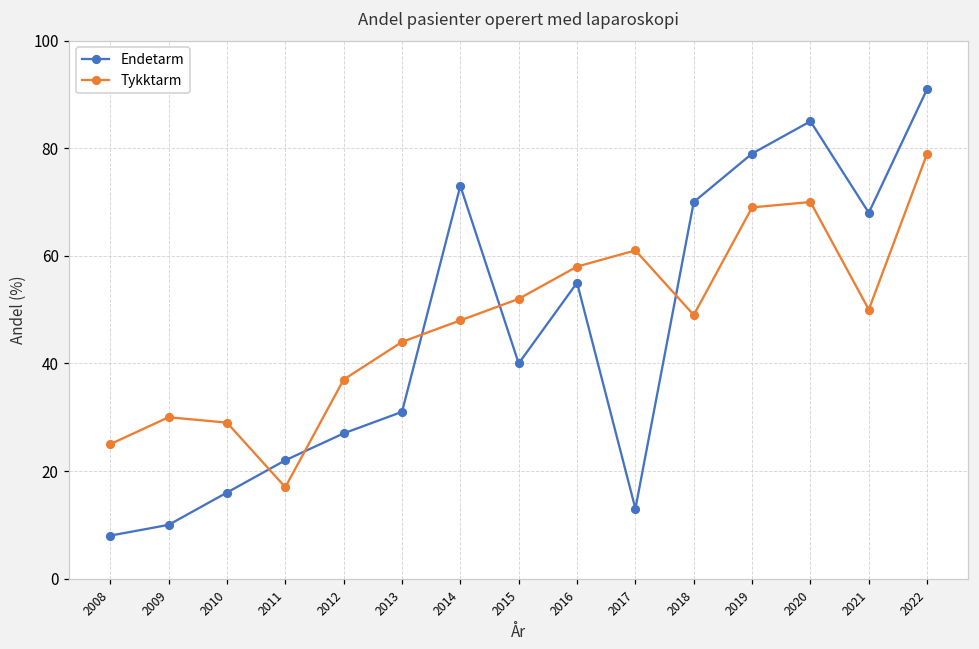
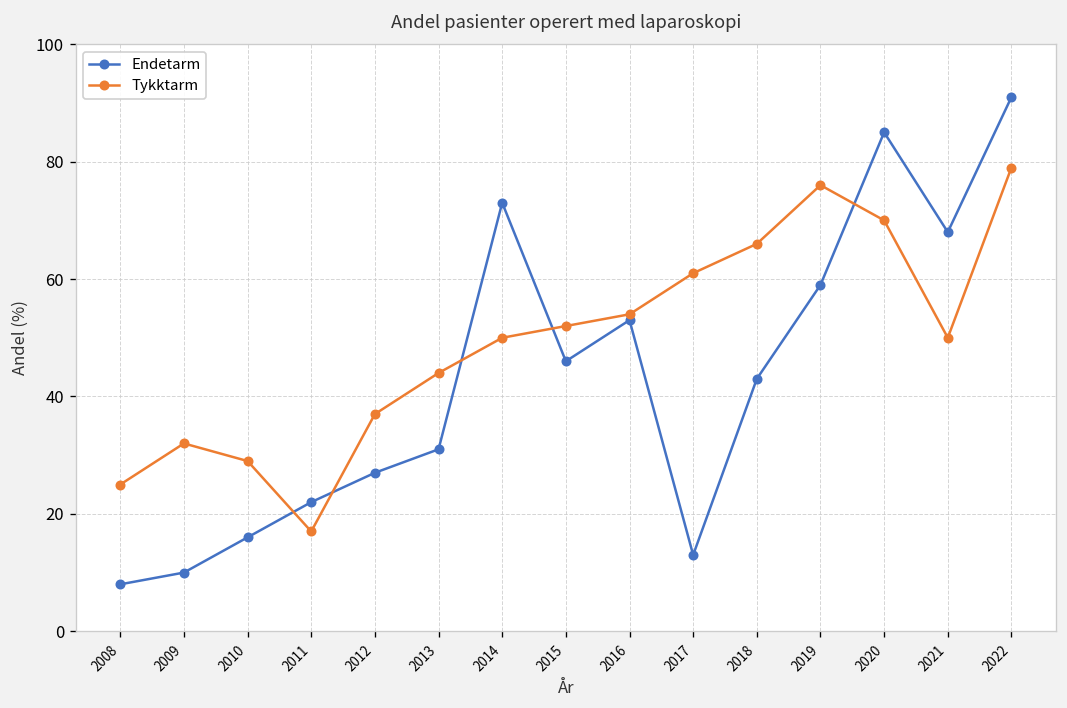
Tykktarm, 2009: 30 -> 32
Tykktarm, 2014: 48 -> 50
Endetarm, 2015: 40 -> 46
Endetarm, 2016: 55 -> 53
Tykktarm, 2016: 58 -> 54
Endetarm, 2018: 70 -> 43
Tykktarm, 2018: 49 -> 66
Endetarm, 2019: 79 -> 59
Tykktarm, 2019: 69 -> 76
